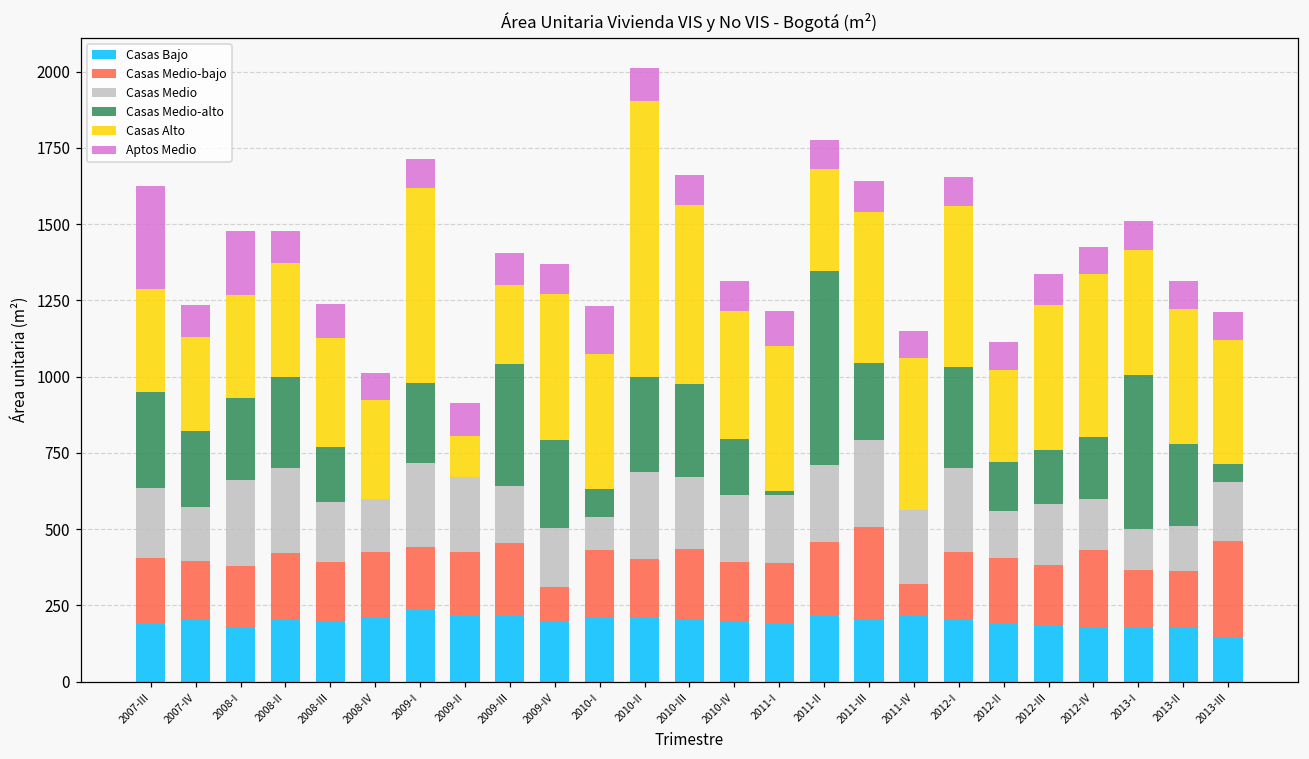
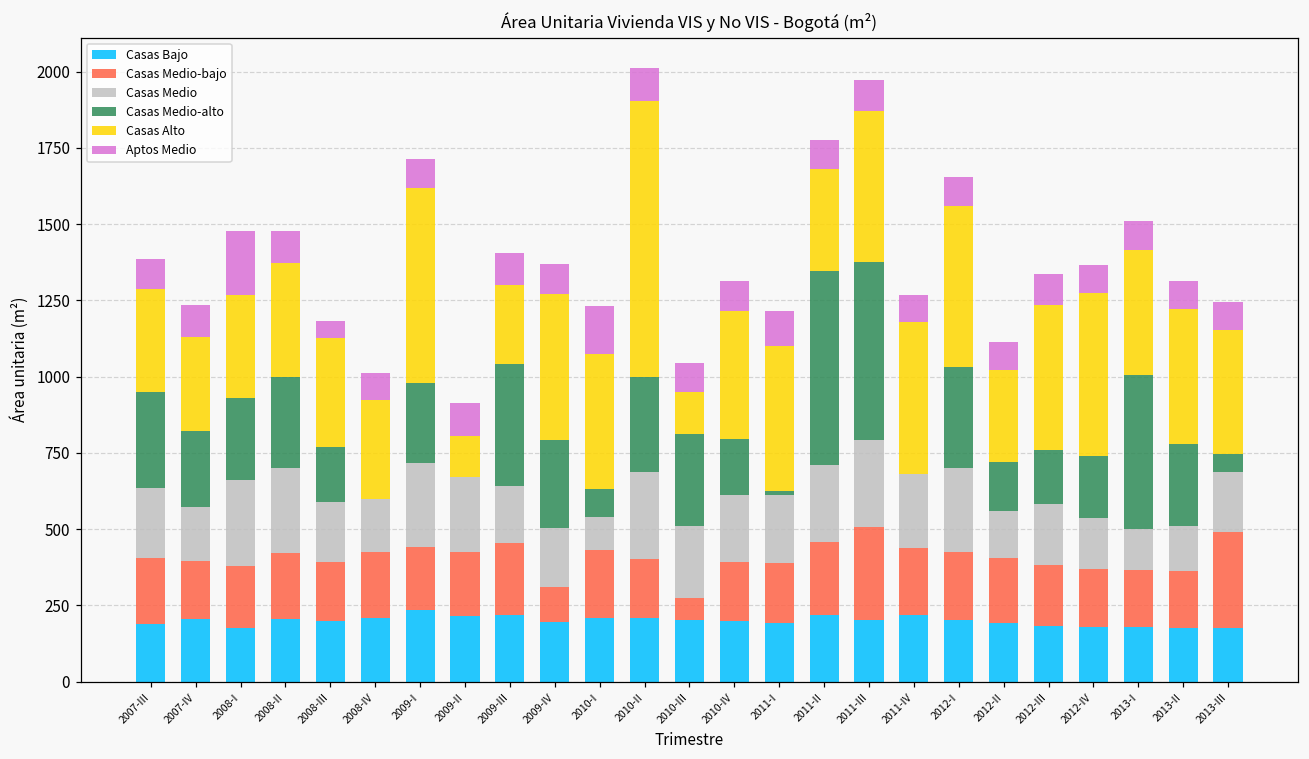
Aptos Medio, 2007-III: 340 -> 100
Aptos Medio, 2008-III: 110 -> 60
Casas Medio-bajo, 2010-III: 230 -> 70
Casas Alto, 2010-III: 590 -> 140
Casas Medio-alto, 2011-III: 250 -> 580
Casas Medio-bajo, 2011-IV: 100 -> 220
Casas Medio-bajo, 2012-IV: 250 -> 190
Casas Bajo, 2013-III: 140 -> 180
